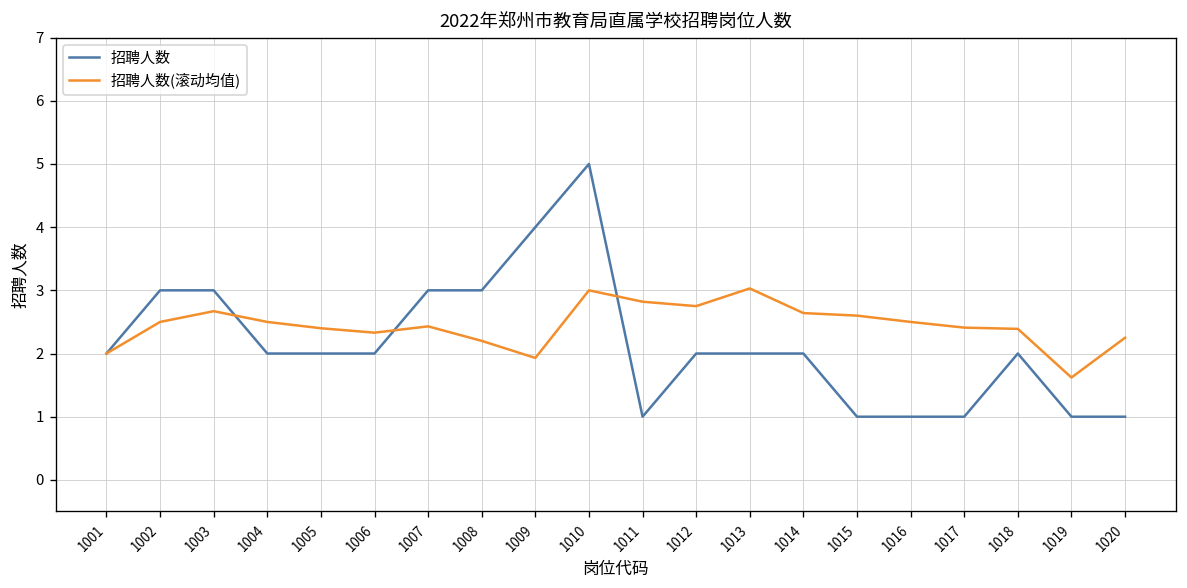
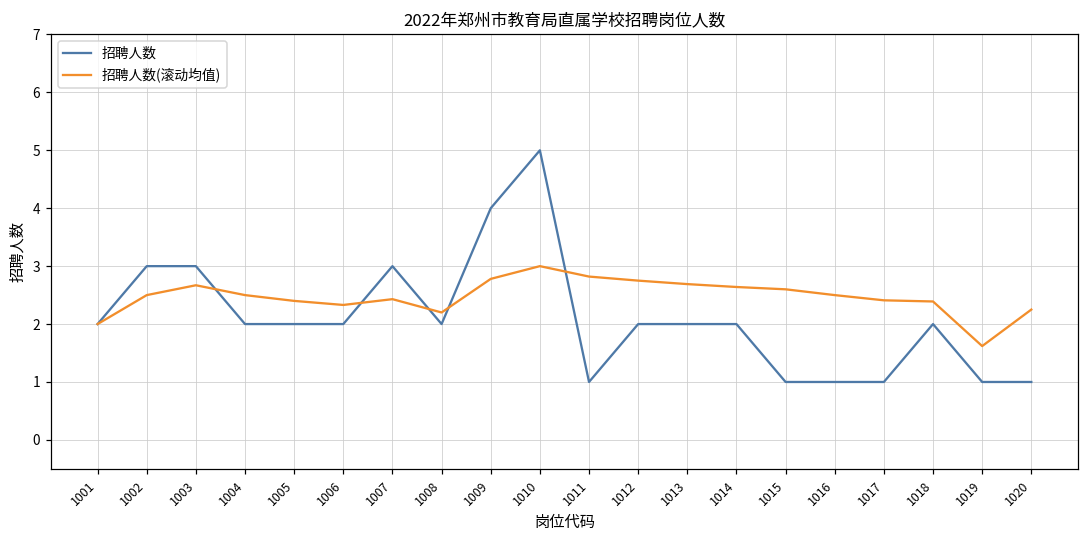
招聘人数, 1008: 3 -> 2
招聘人数(滚动均值), 1009: 1.9 -> 2.8
招聘人数(滚动均值), 1013: 3.0 -> 2.7
